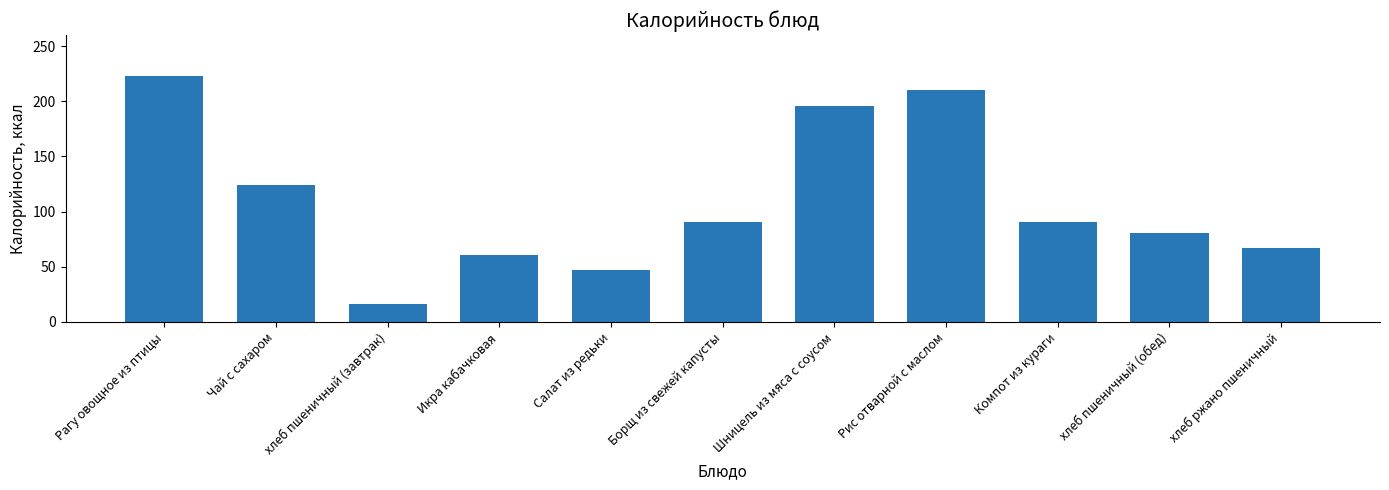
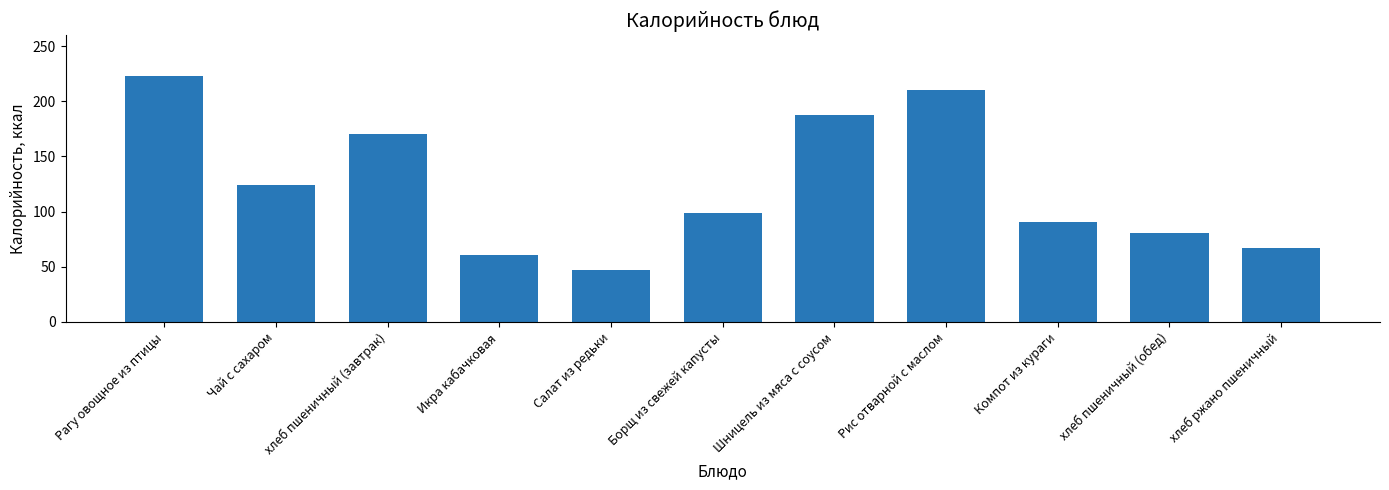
хлеб пшеничный (завтрак): 16 -> 170
Борщ из свежей капусты: 91 -> 99
Шницель из мяса с соусом: 196 -> 188
